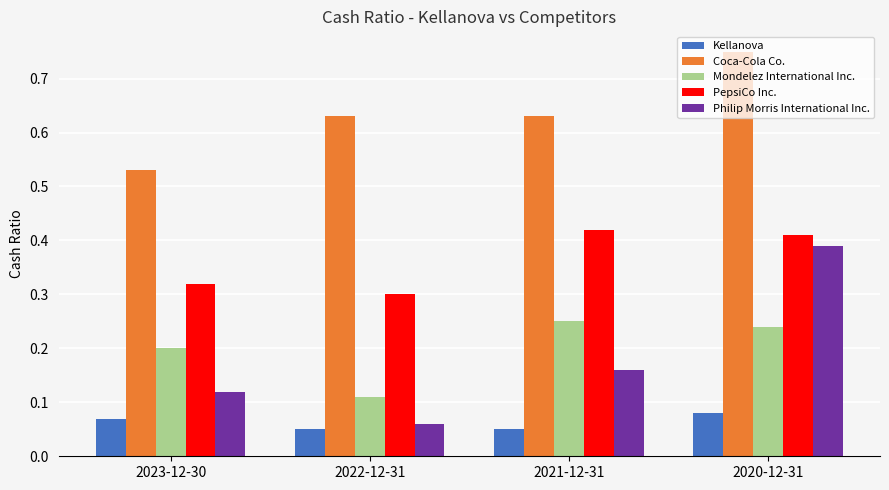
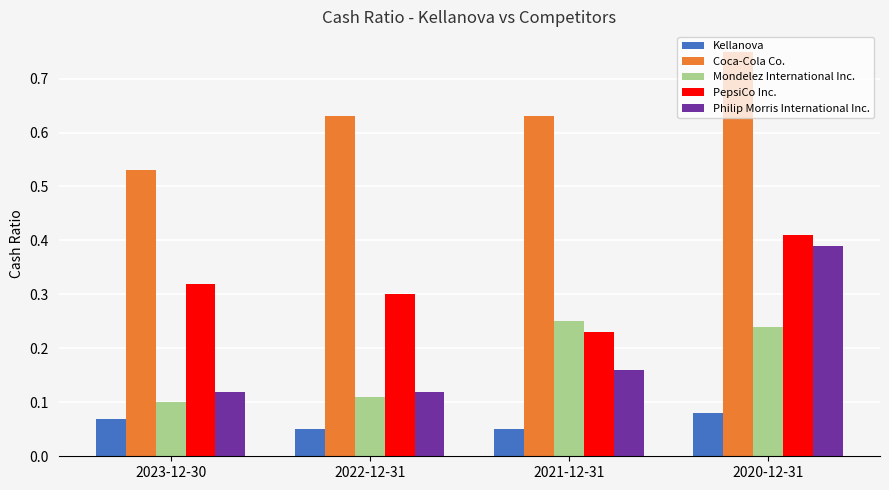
Mondelez International Inc., 2023-12-30: 0.2 -> 0.1
Philip Morris International Inc., 2022-12-31: 0.06 -> 0.12
PepsiCo Inc., 2021-12-31: 0.42 -> 0.23
